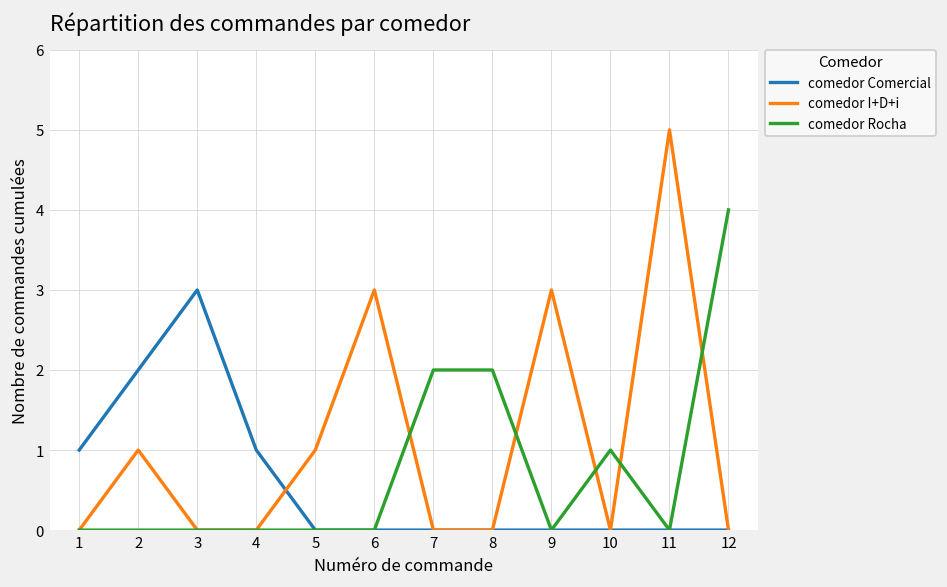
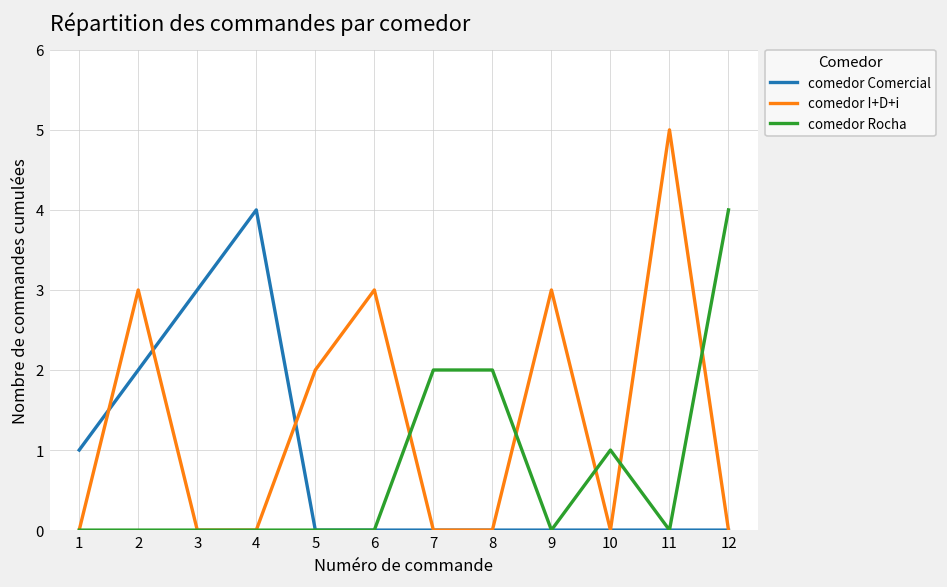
comedor I+D+i, 2: 1 -> 3
comedor Comercial, 4: 1 -> 4
comedor I+D+i, 5: 1 -> 2
